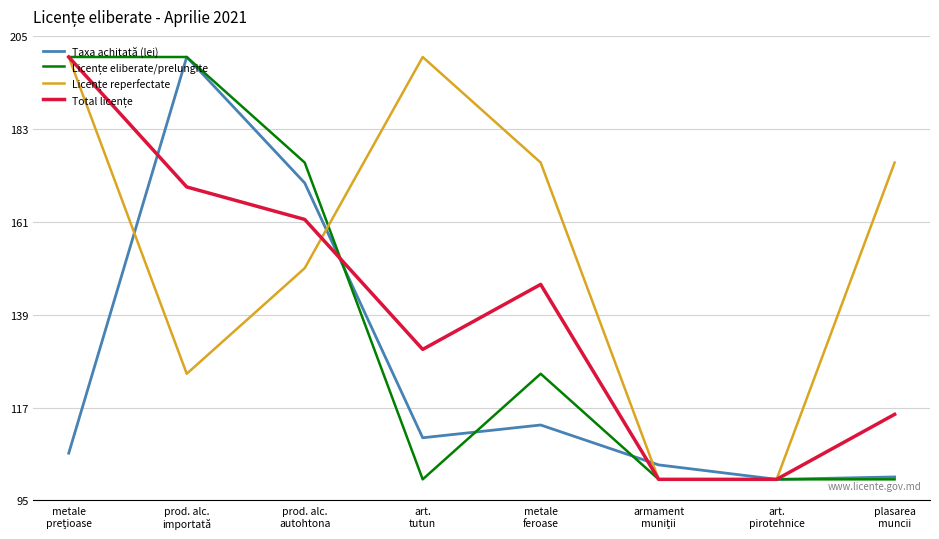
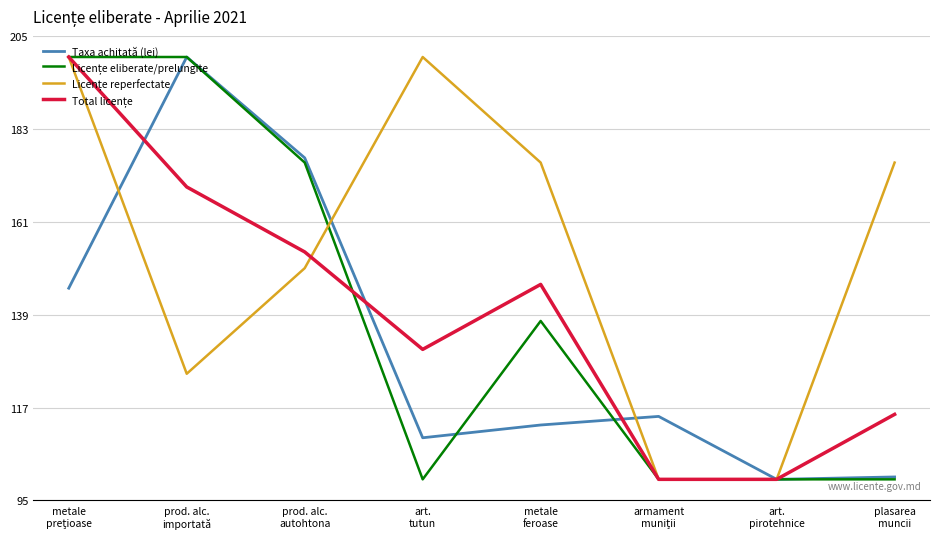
Taxa achitată (lei), metale preţioase: 106 -> 145
Taxa achitată (lei), prod. alc. autohtona: 170 -> 176
Total licențe, prod. alc. autohtona: 162 -> 154
Licențe eliberate/prelungite, metale feroase: 125 -> 138
Taxa achitată (lei), armament muniţii: 103 -> 115
